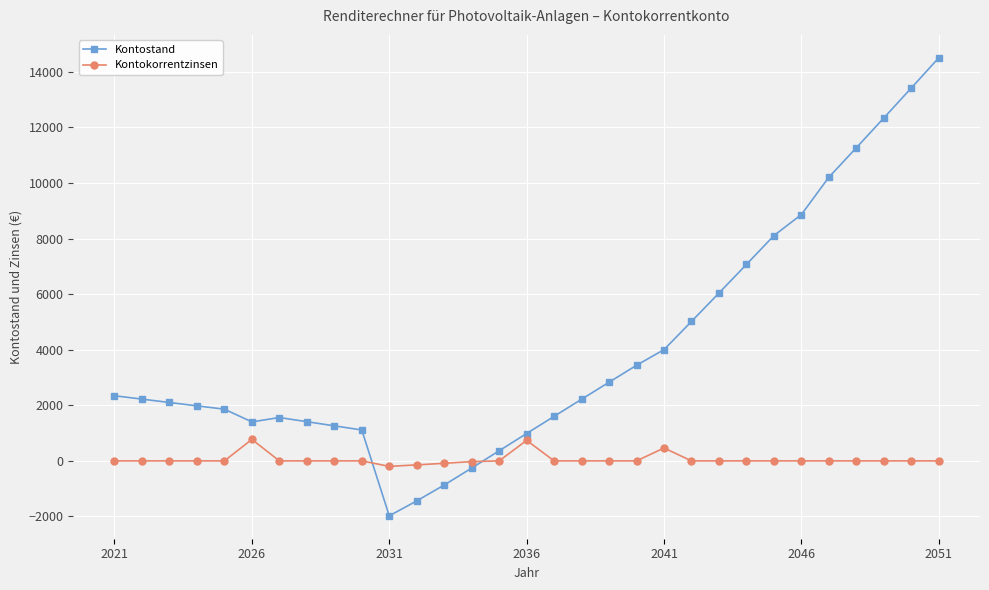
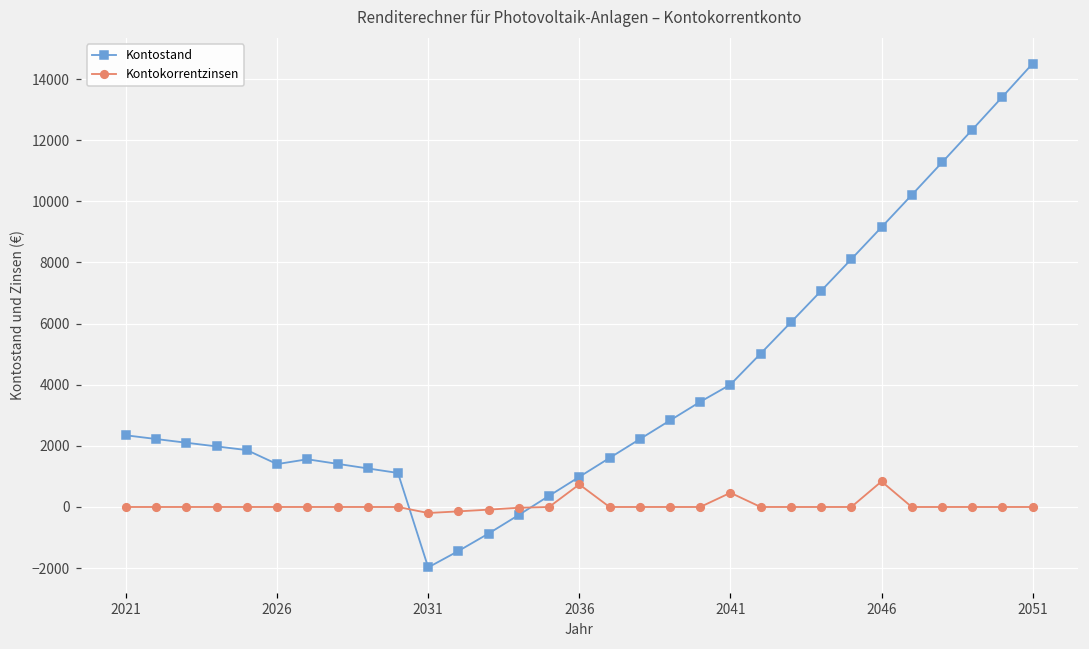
Kontokorrentzinsen, 2026: 800 -> 0
Kontostand, 2046: 8900 -> 9200
Kontokorrentzinsen, 2046: 0 -> 800
